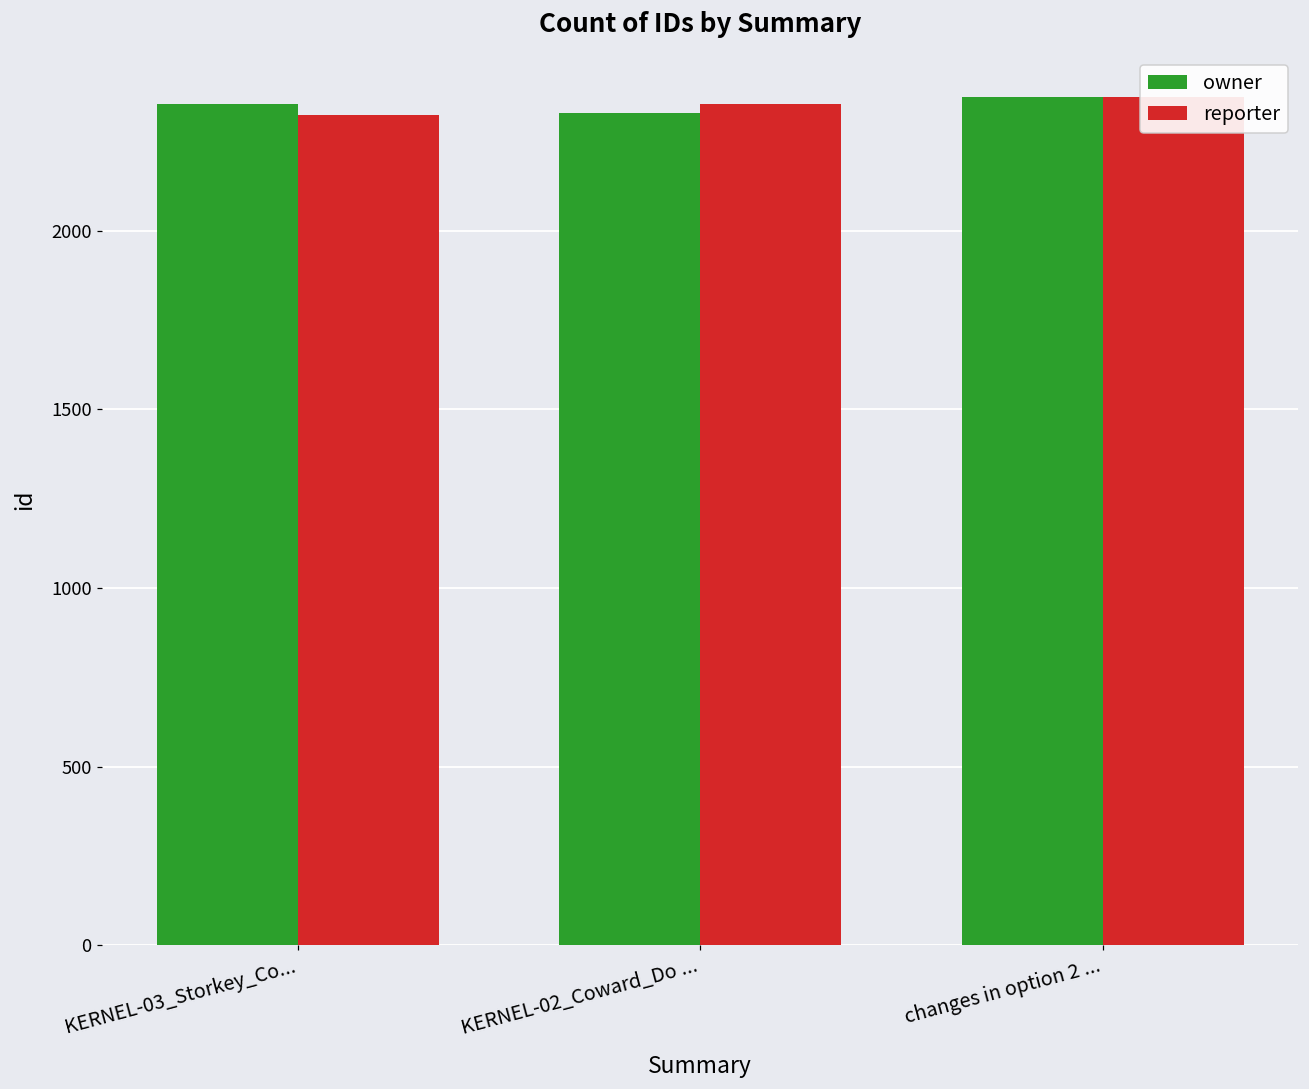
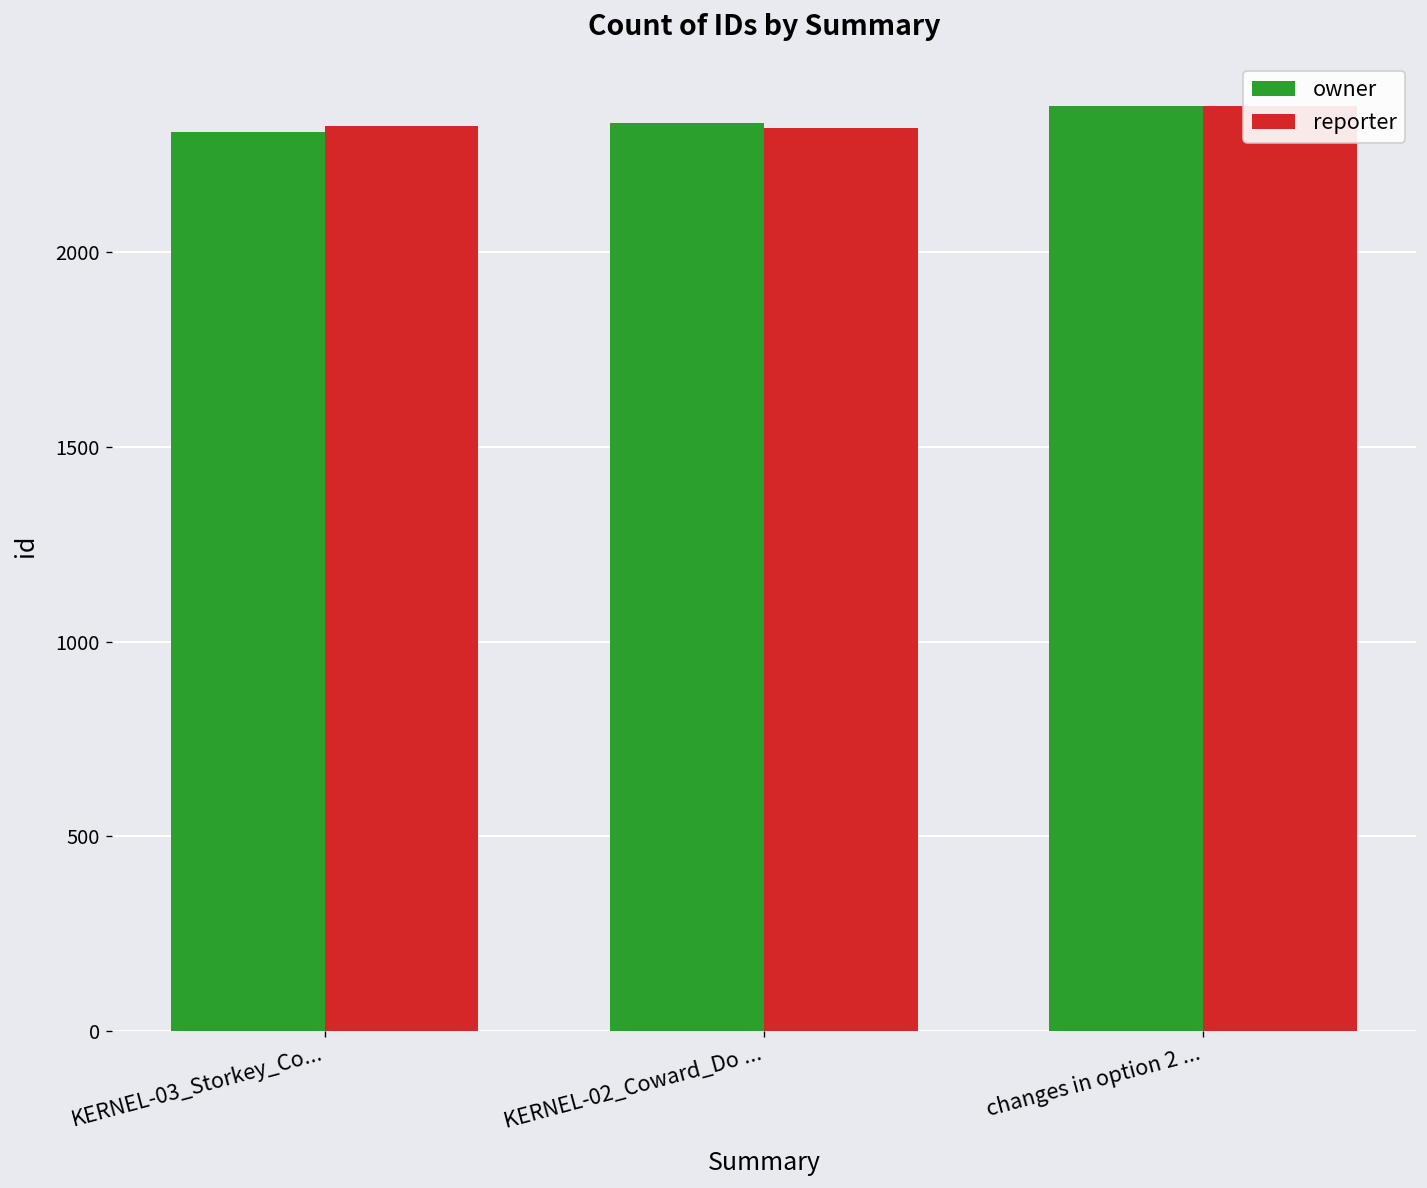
owner, KERNEL-03_Storkey_Co...: 2360 -> 2310
reporter, KERNEL-02_Coward_Do ...: 2360 -> 2320
